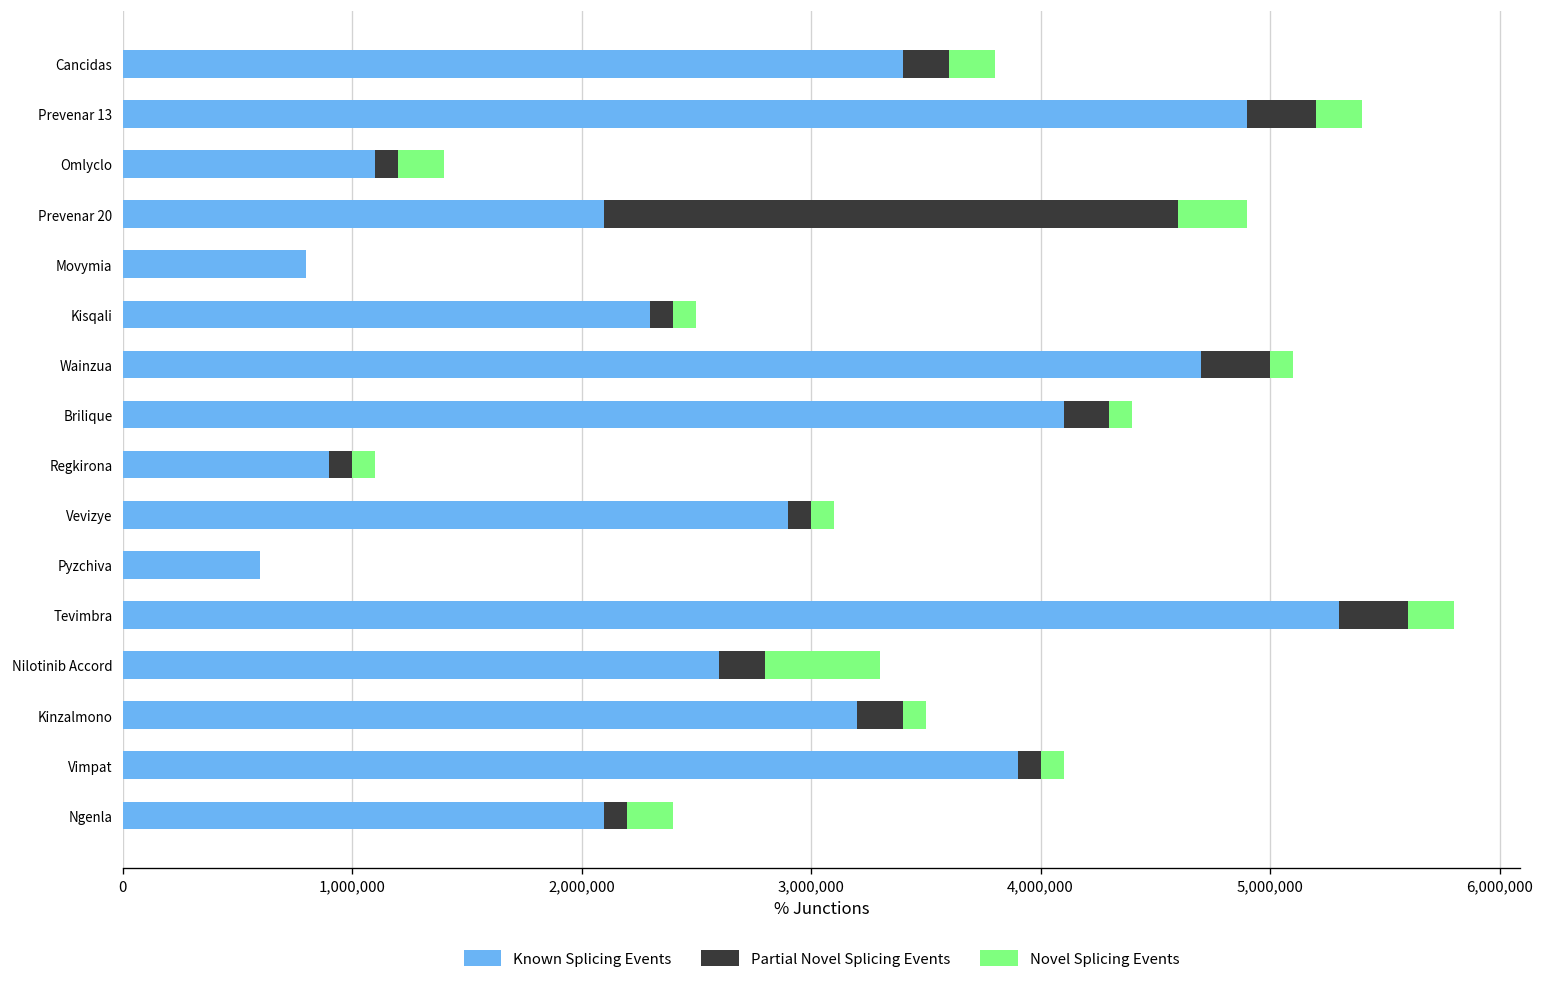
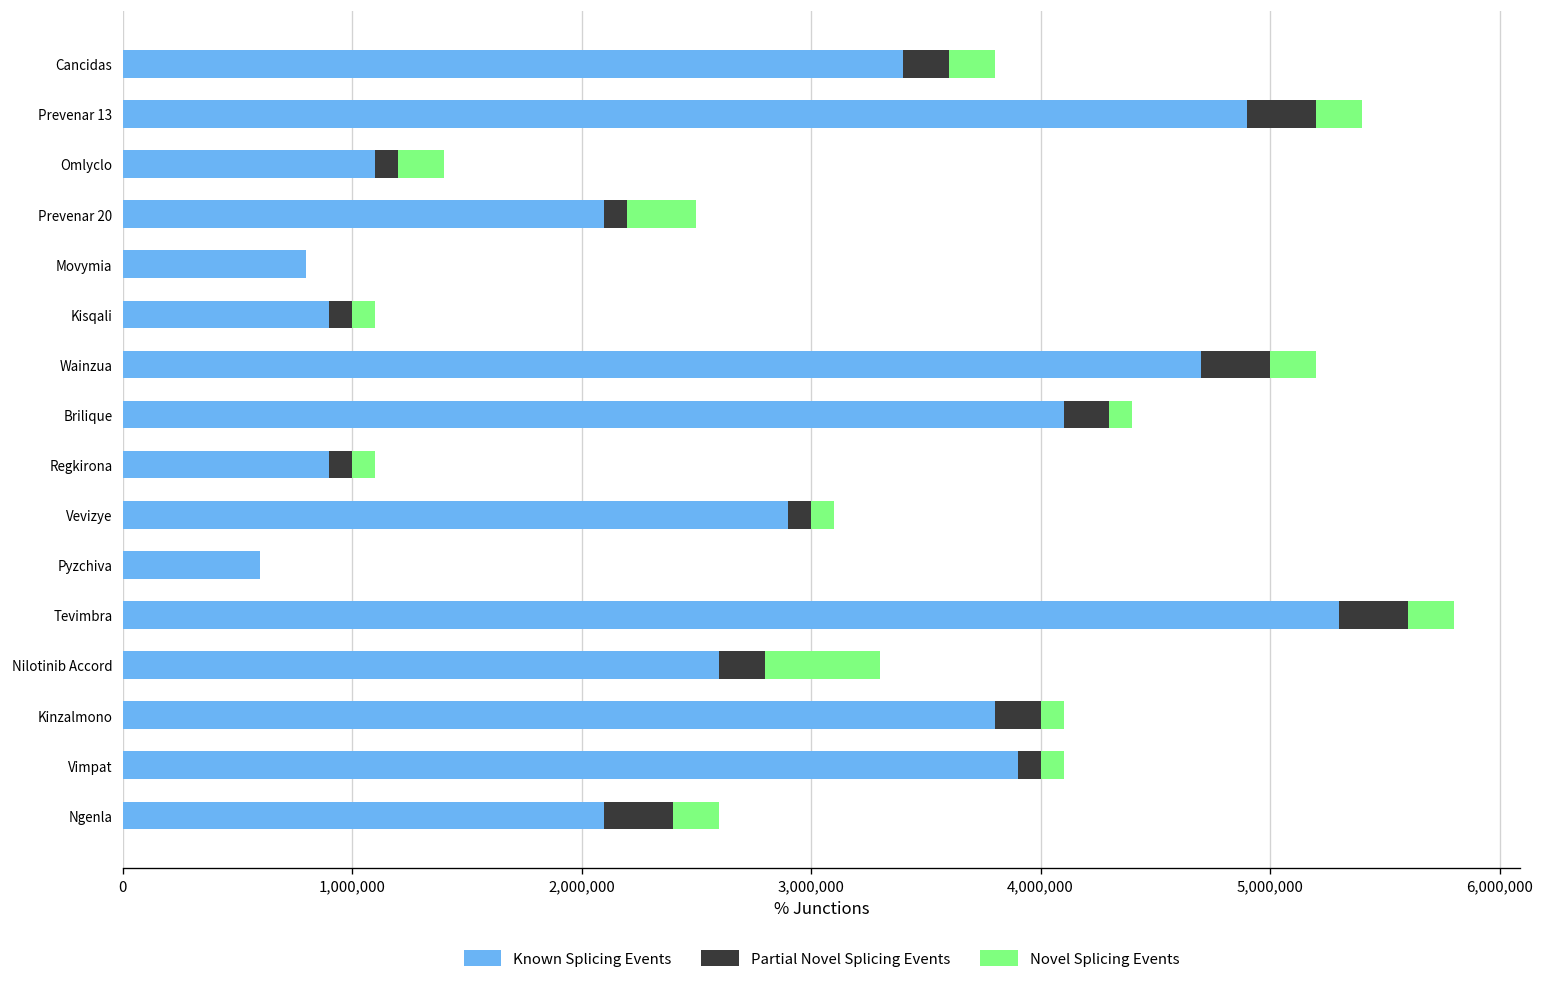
Partial Novel Splicing Events, Prevenar 20: 2,500,000 -> 100,000
Known Splicing Events, Kisqali: 2,300,000 -> 900,000
Novel Splicing Events, Wainzua: 100,000 -> 200,000
Known Splicing Events, Kinzalmono: 3,200,000 -> 3,800,000
Partial Novel Splicing Events, Ngenla: 100,000 -> 300,000
